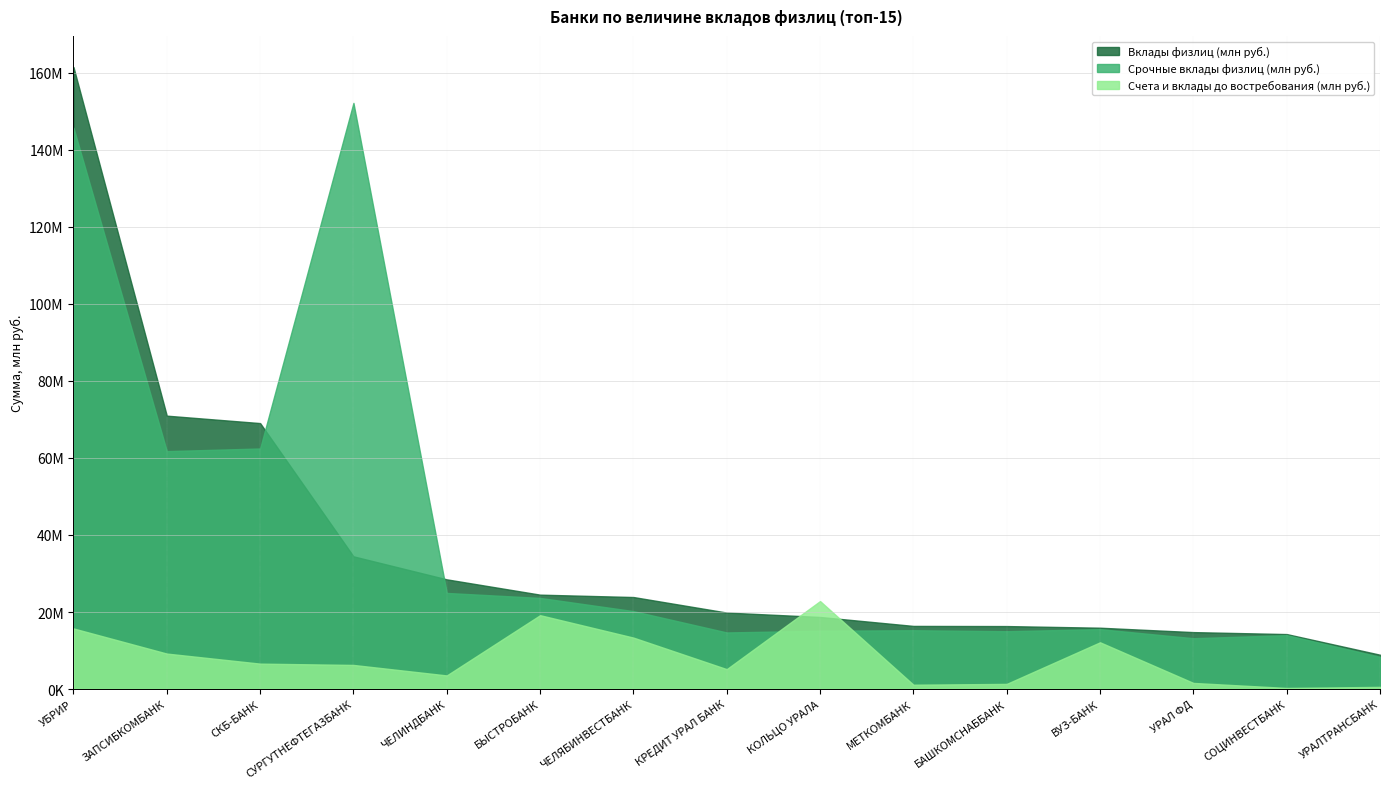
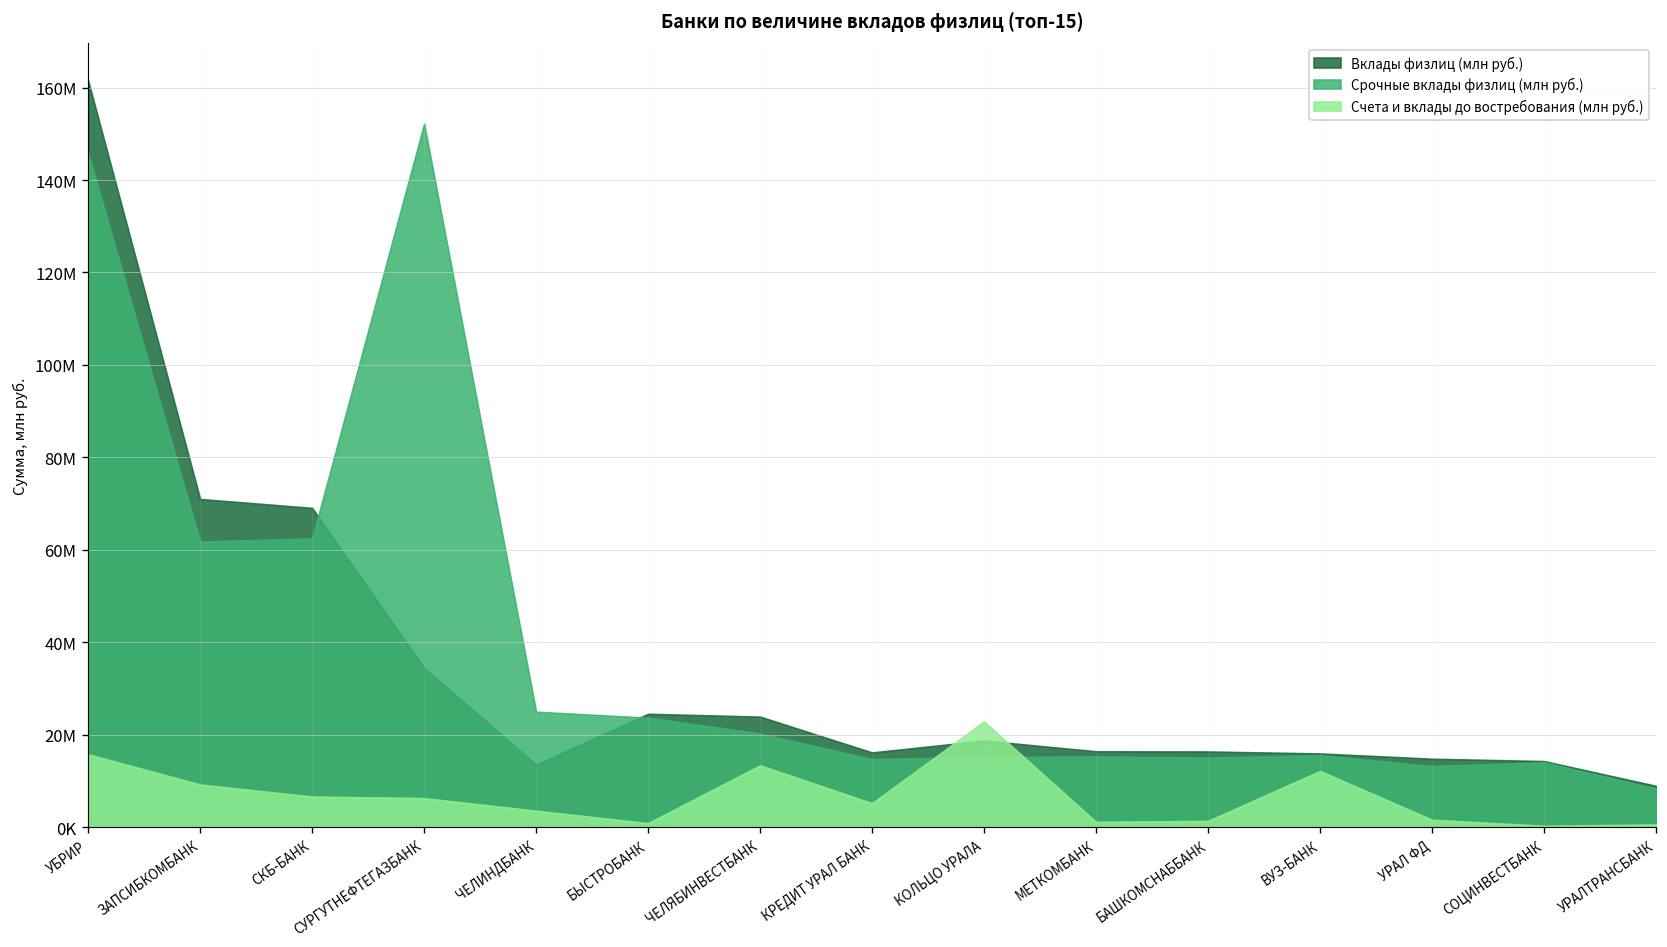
Вклады физлиц (млн руб.), ЧЕЛИНДБАНК: 28000000 -> 13000000
Счета и вклады до востребования (млн руб.), БЫСТРОБАНК: 19000000 -> 1000000
Вклады физлиц (млн руб.), КРЕДИТ УРАЛ БАНК: 20000000 -> 16000000
